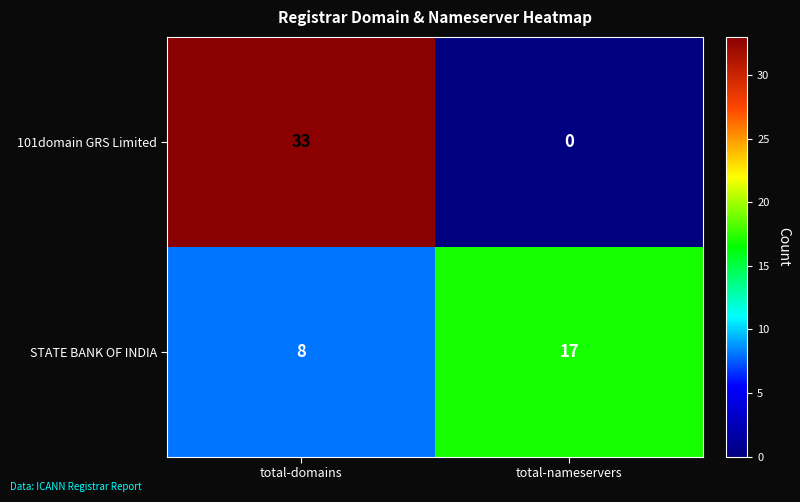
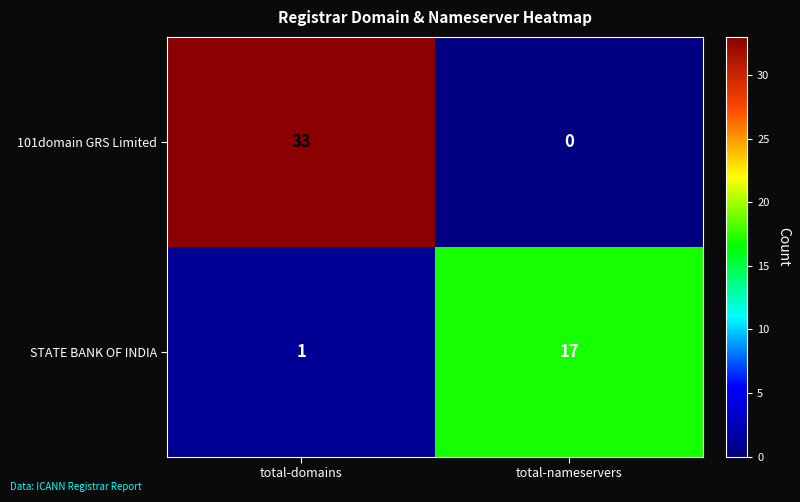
STATE BANK OF INDIA, total-domains: 8 -> 1
